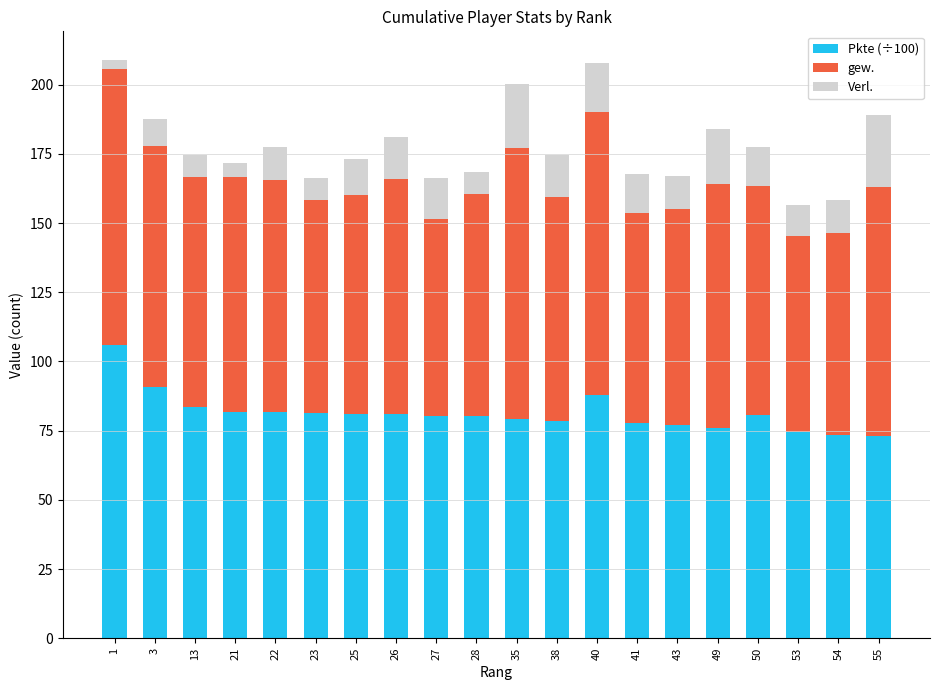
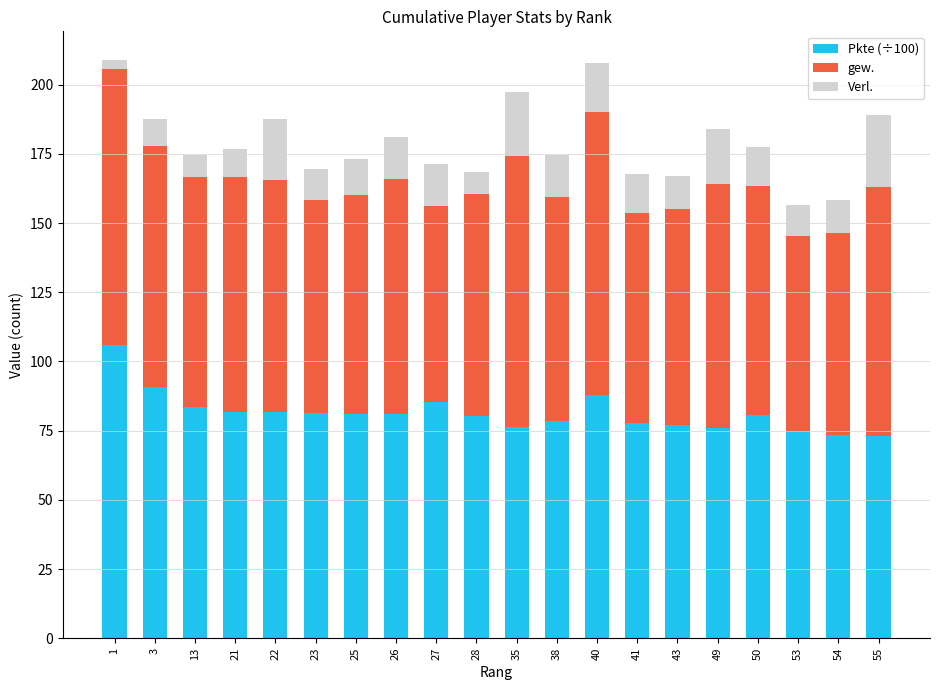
Verl., 21: 5 -> 10
Verl., 22: 12 -> 22
Verl., 23: 8 -> 11
Pkte (÷100), 27: 80 -> 85
Pkte (÷100), 35: 79 -> 76
